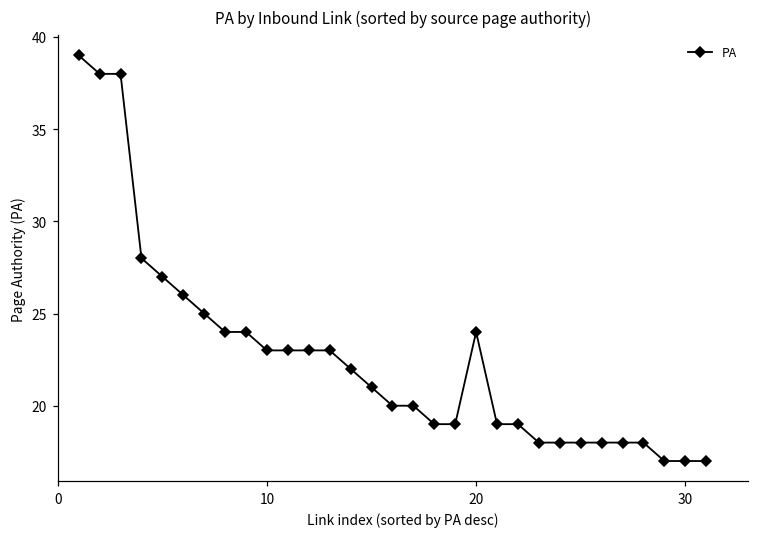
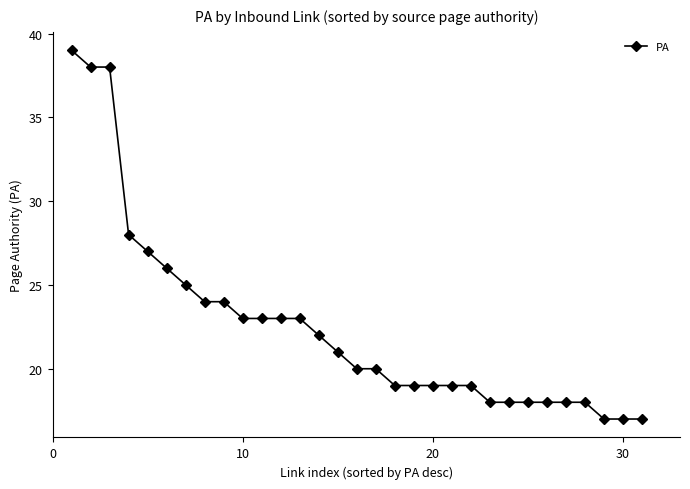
20: 24 -> 19
